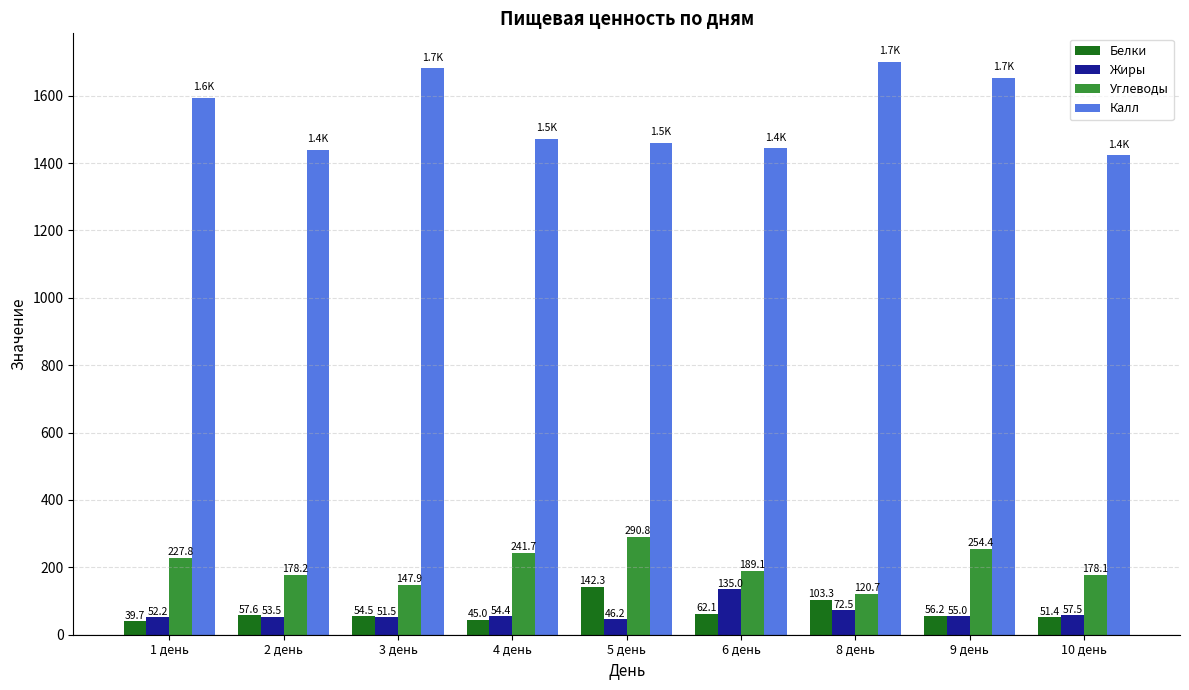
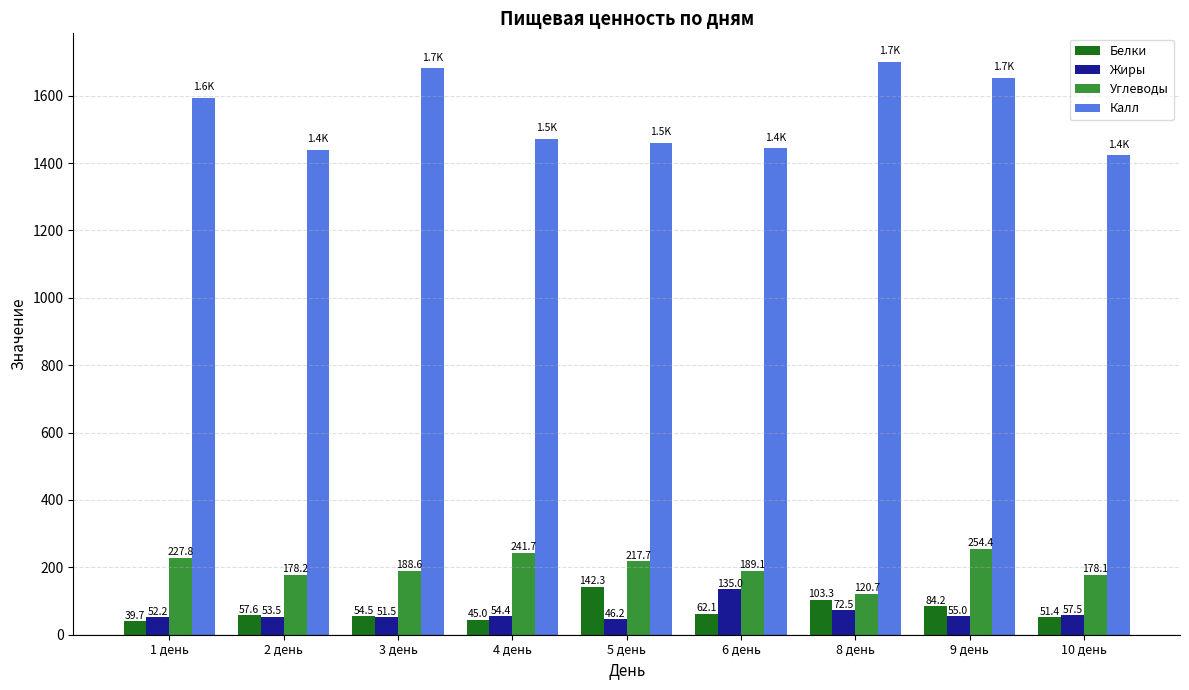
Углеводы, 3 день: 147.9 -> 188.6
Углеводы, 5 день: 290.8 -> 217.7
Белки, 9 день: 56.2 -> 84.2
